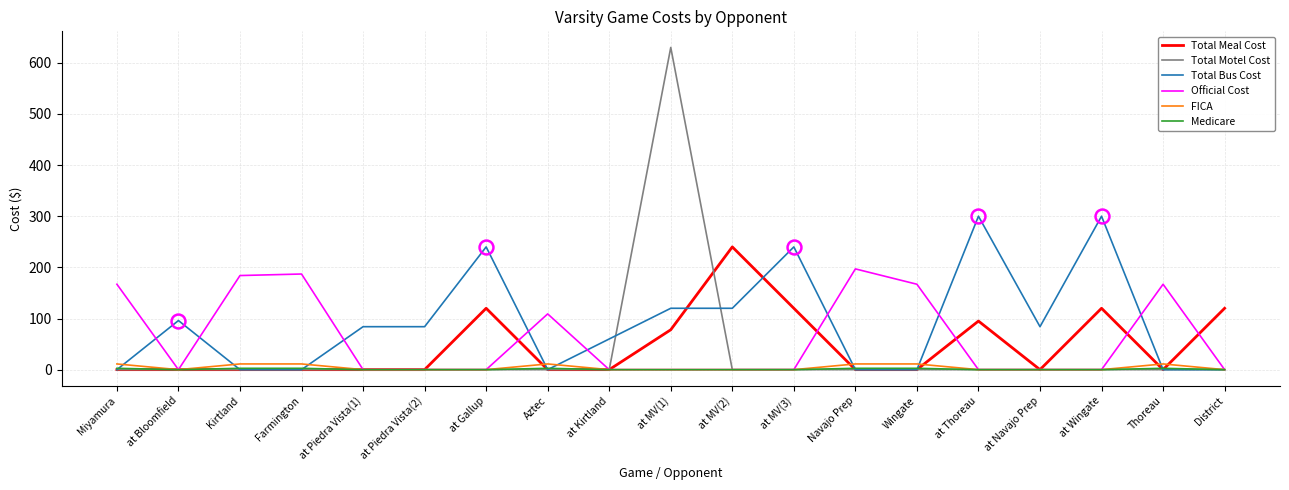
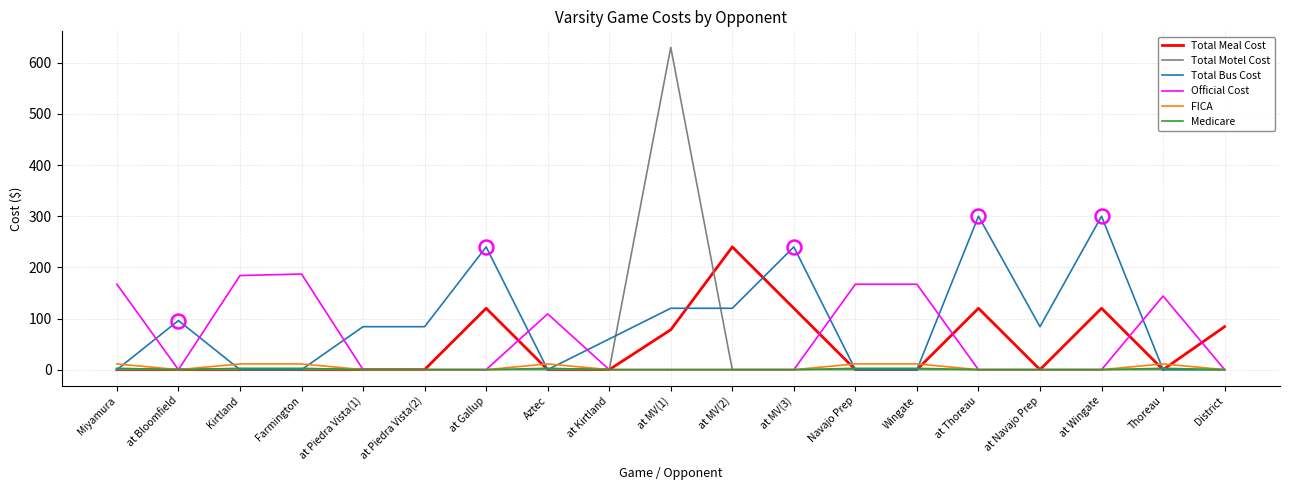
Official Cost, Navajo Prep: 200 -> 170
Total Meal Cost, at Thoreau: 100 -> 120
Official Cost, Thoreau: 170 -> 140
Total Meal Cost, District: 120 -> 80
